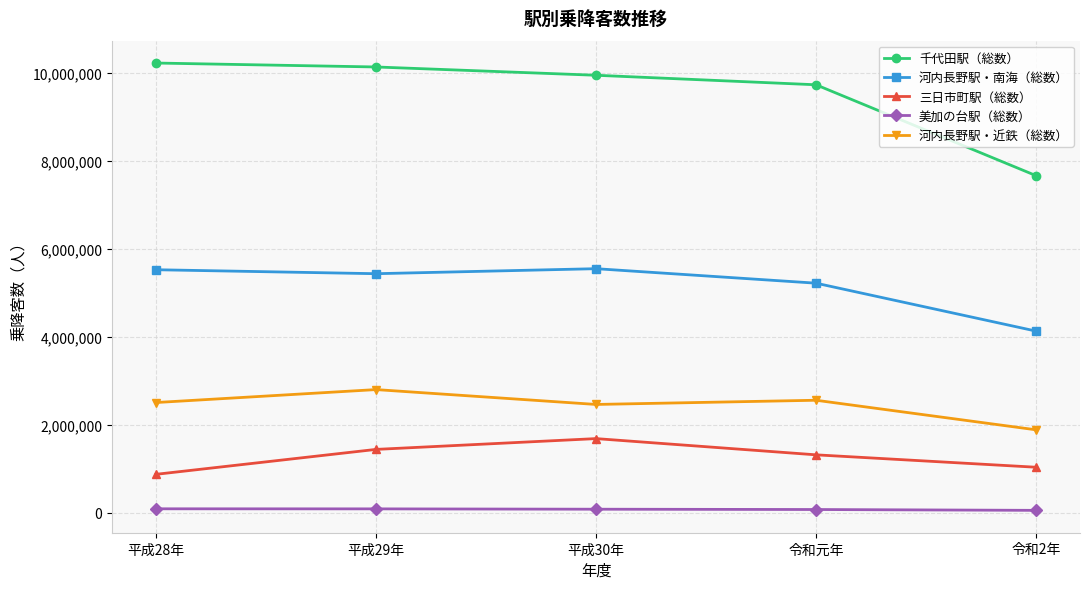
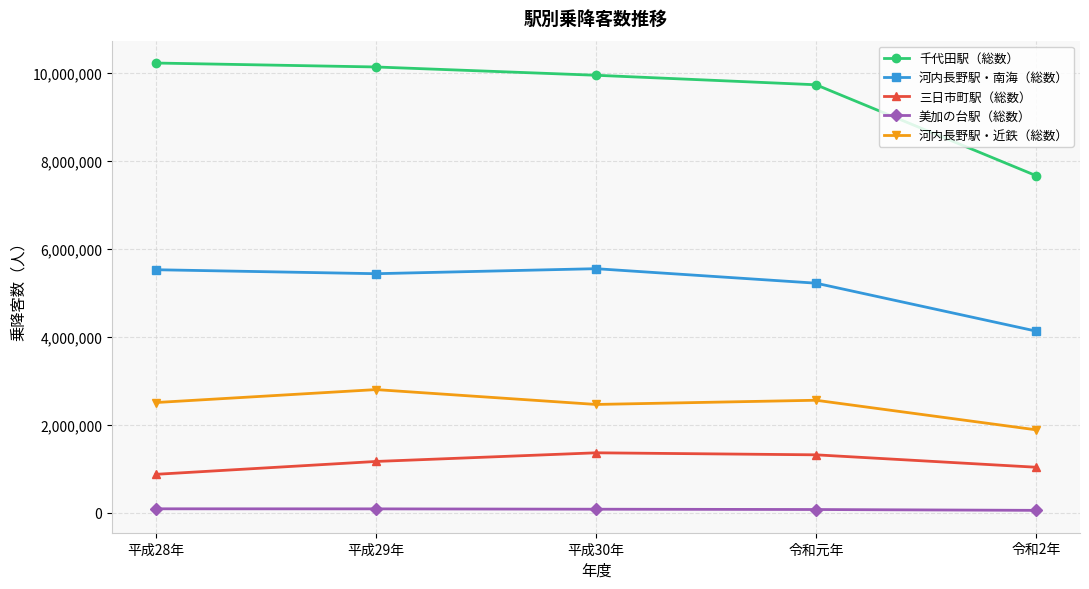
三日市町駅（総数）, 平成29年: 1,400,000 -> 1,200,000
三日市町駅（総数）, 平成30年: 1,700,000 -> 1,400,000
